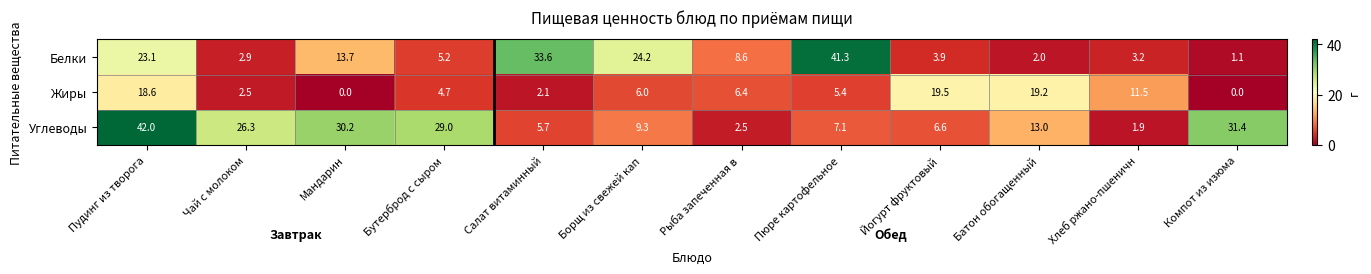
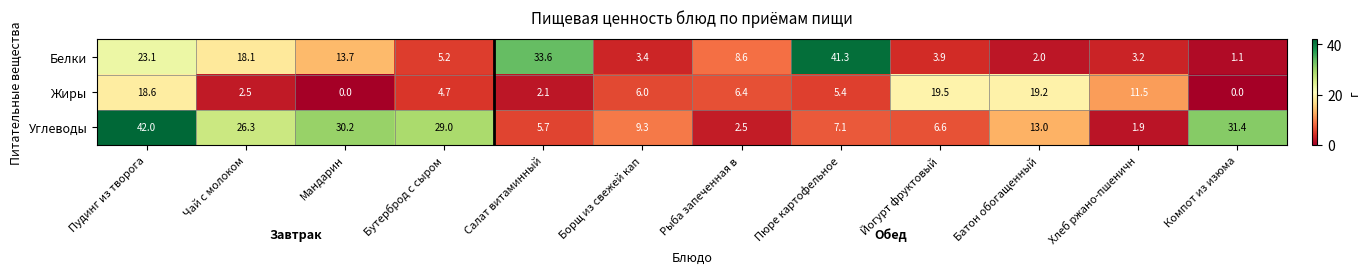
Белки, Чай с молоком: 2.9 -> 18.1
Белки, Борщ из свежей кап: 24.2 -> 3.4
